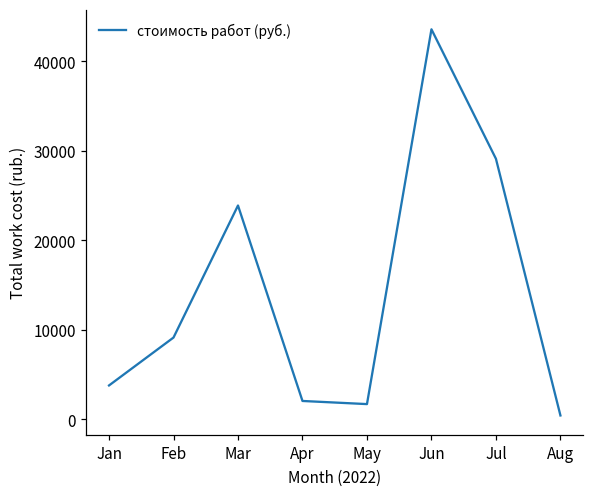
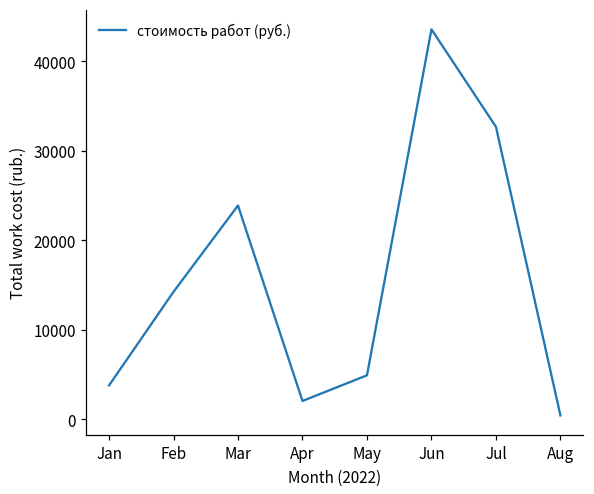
Feb: 9000 -> 14000
May: 2000 -> 5000
Jul: 29000 -> 33000
